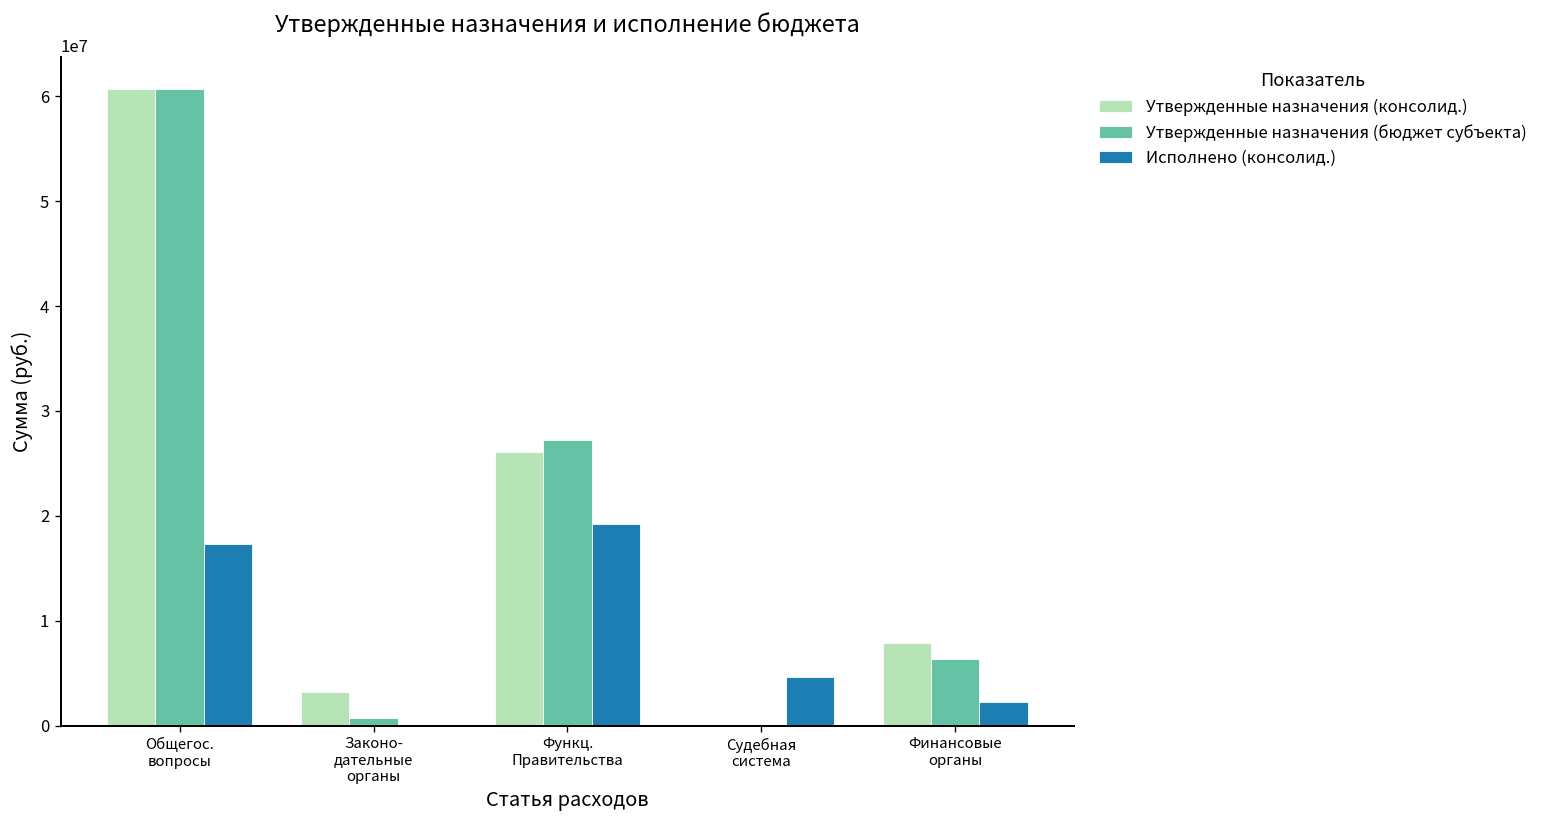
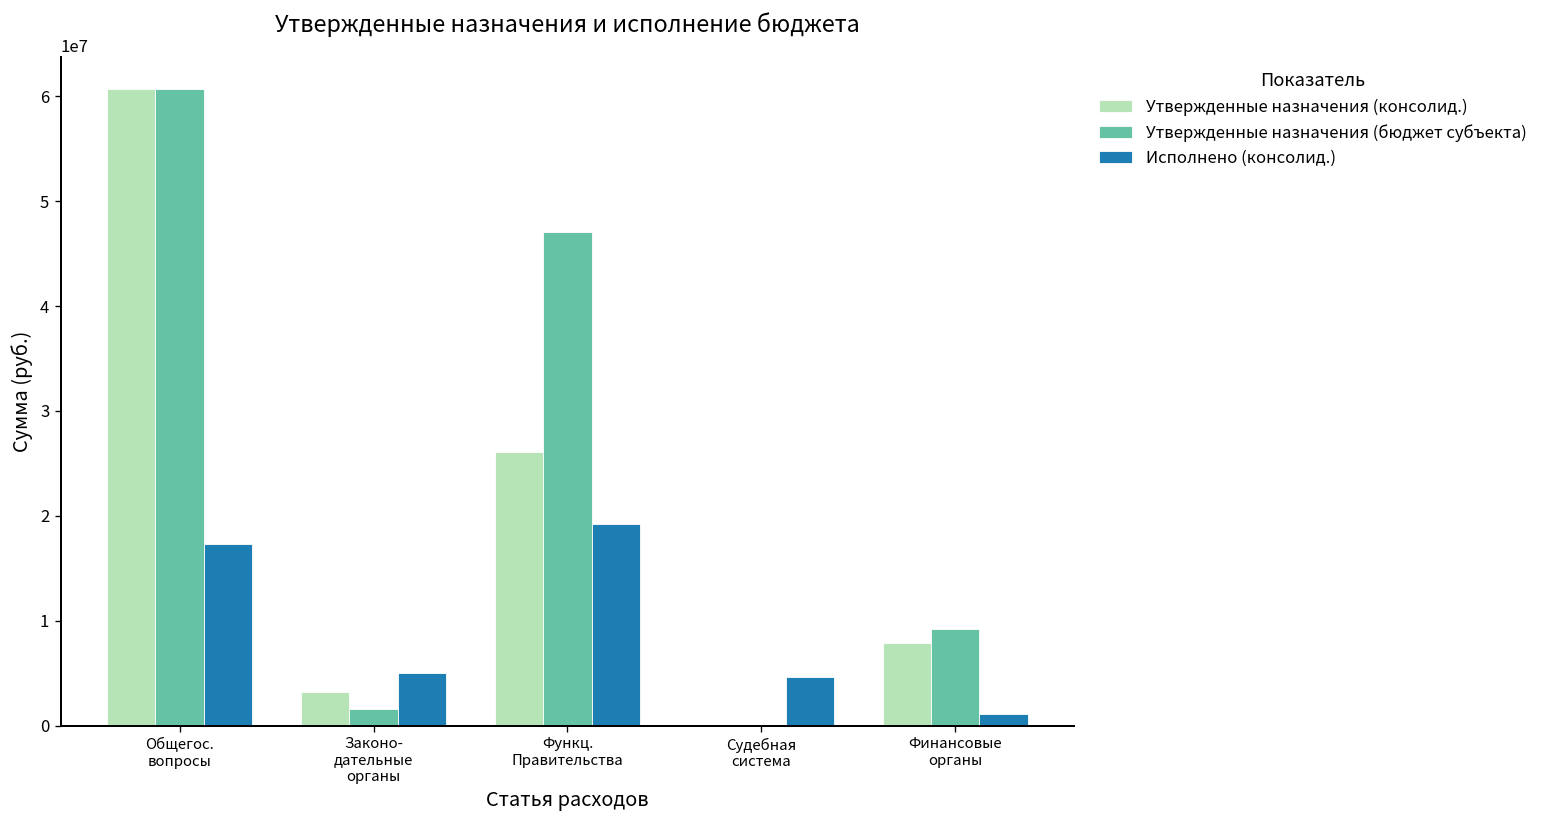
Утвержденные назначения (бюджет субъекта), Законо- дательные органы: 1000000 -> 2000000
Исполнено (консолид.), Законо- дательные органы: 0 -> 5000000
Утвержденные назначения (бюджет субъекта), Функц. Правительства: 27000000 -> 47000000
Утвержденные назначения (бюджет субъекта), Финансовые органы: 6000000 -> 9000000
Исполнено (консолид.), Финансовые органы: 2000000 -> 1000000
